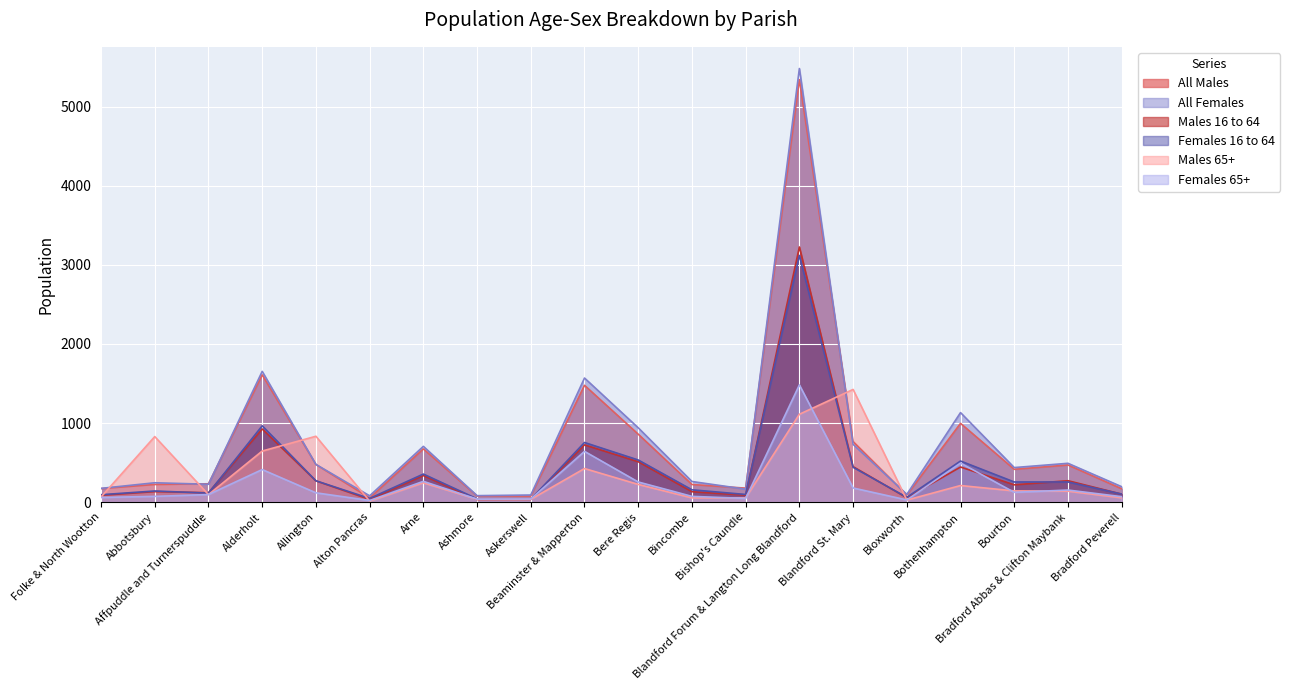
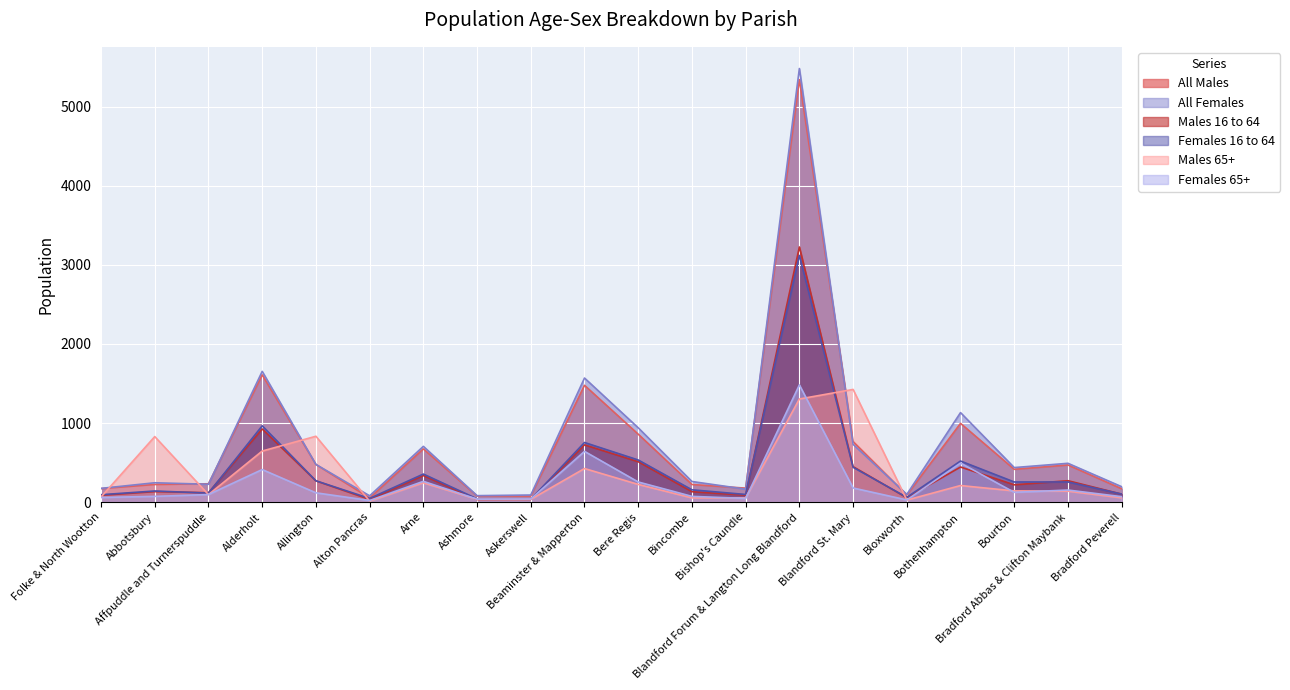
Males 65+, Blandford Forum & Langton Long Blandford: 1100 -> 1300
